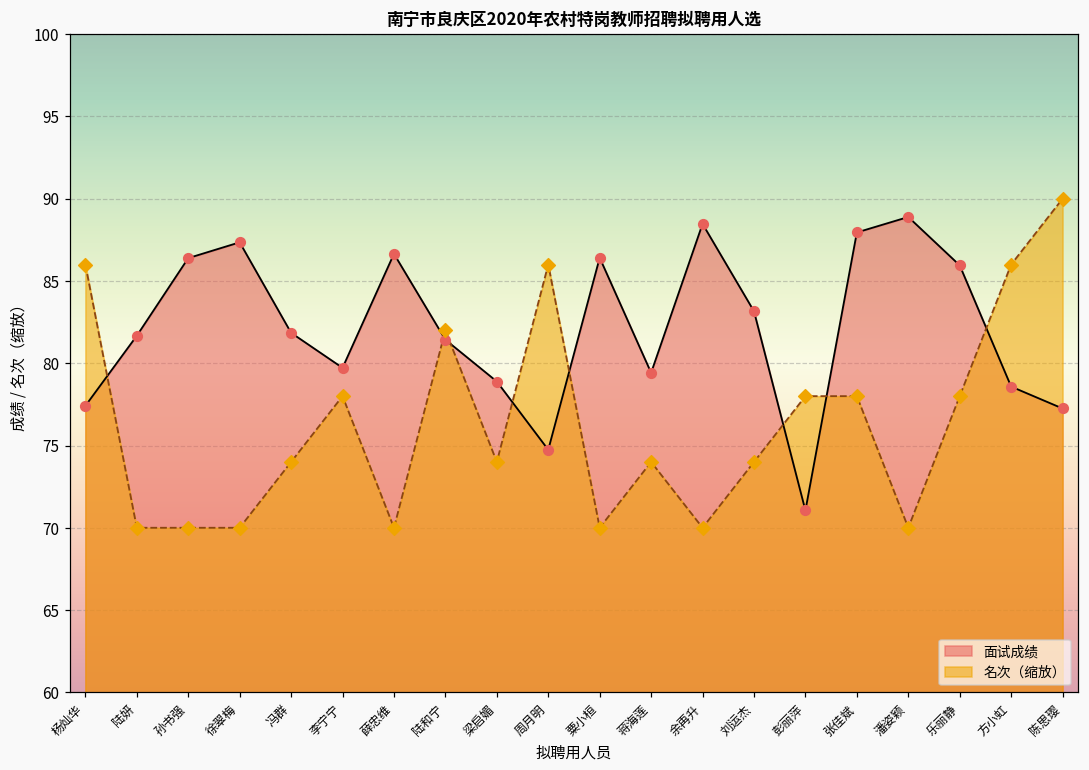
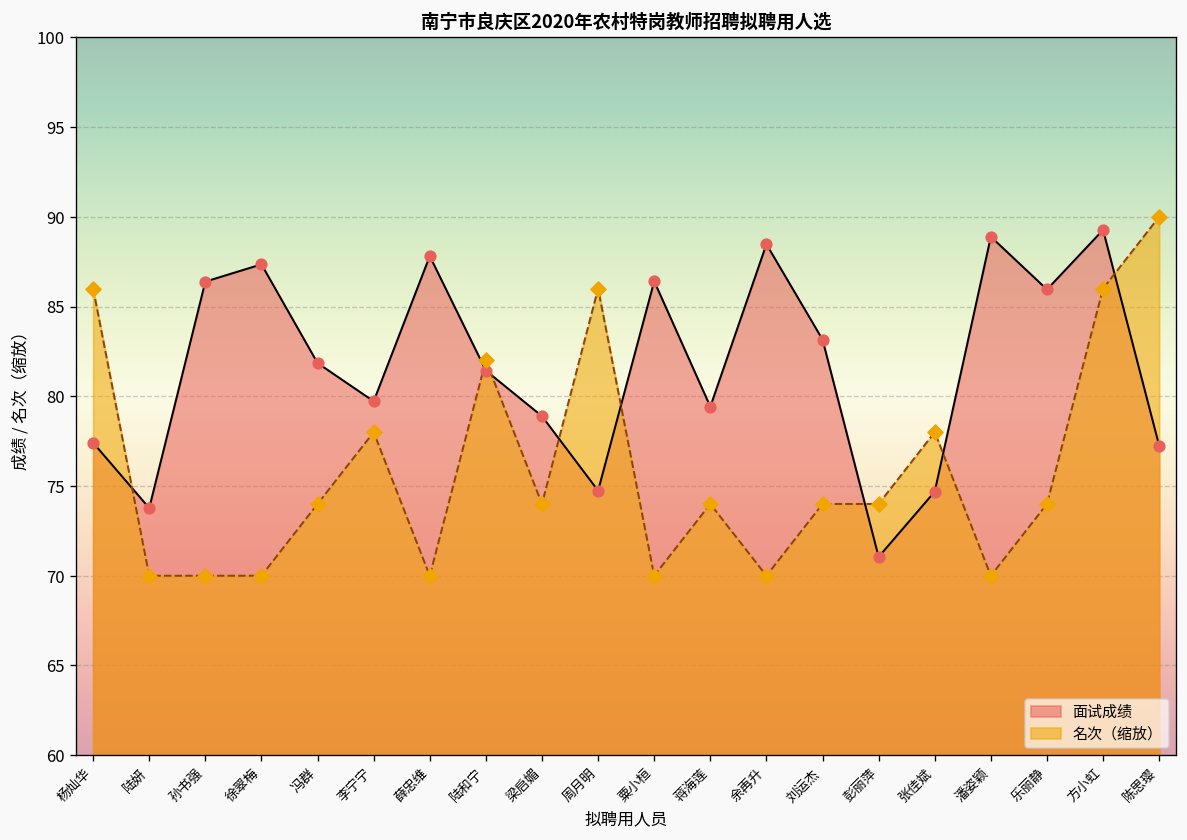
面试成绩, 陆妍: 81.7 -> 73.8
面试成绩, 薛忠维: 86.7 -> 87.8
名次（缩放）, 彭丽萍: 78.0 -> 74.0
面试成绩, 张佳斌: 88.0 -> 74.7
名次（缩放）, 乐丽静: 78.0 -> 74.0
面试成绩, 方小虹: 78.6 -> 89.3
